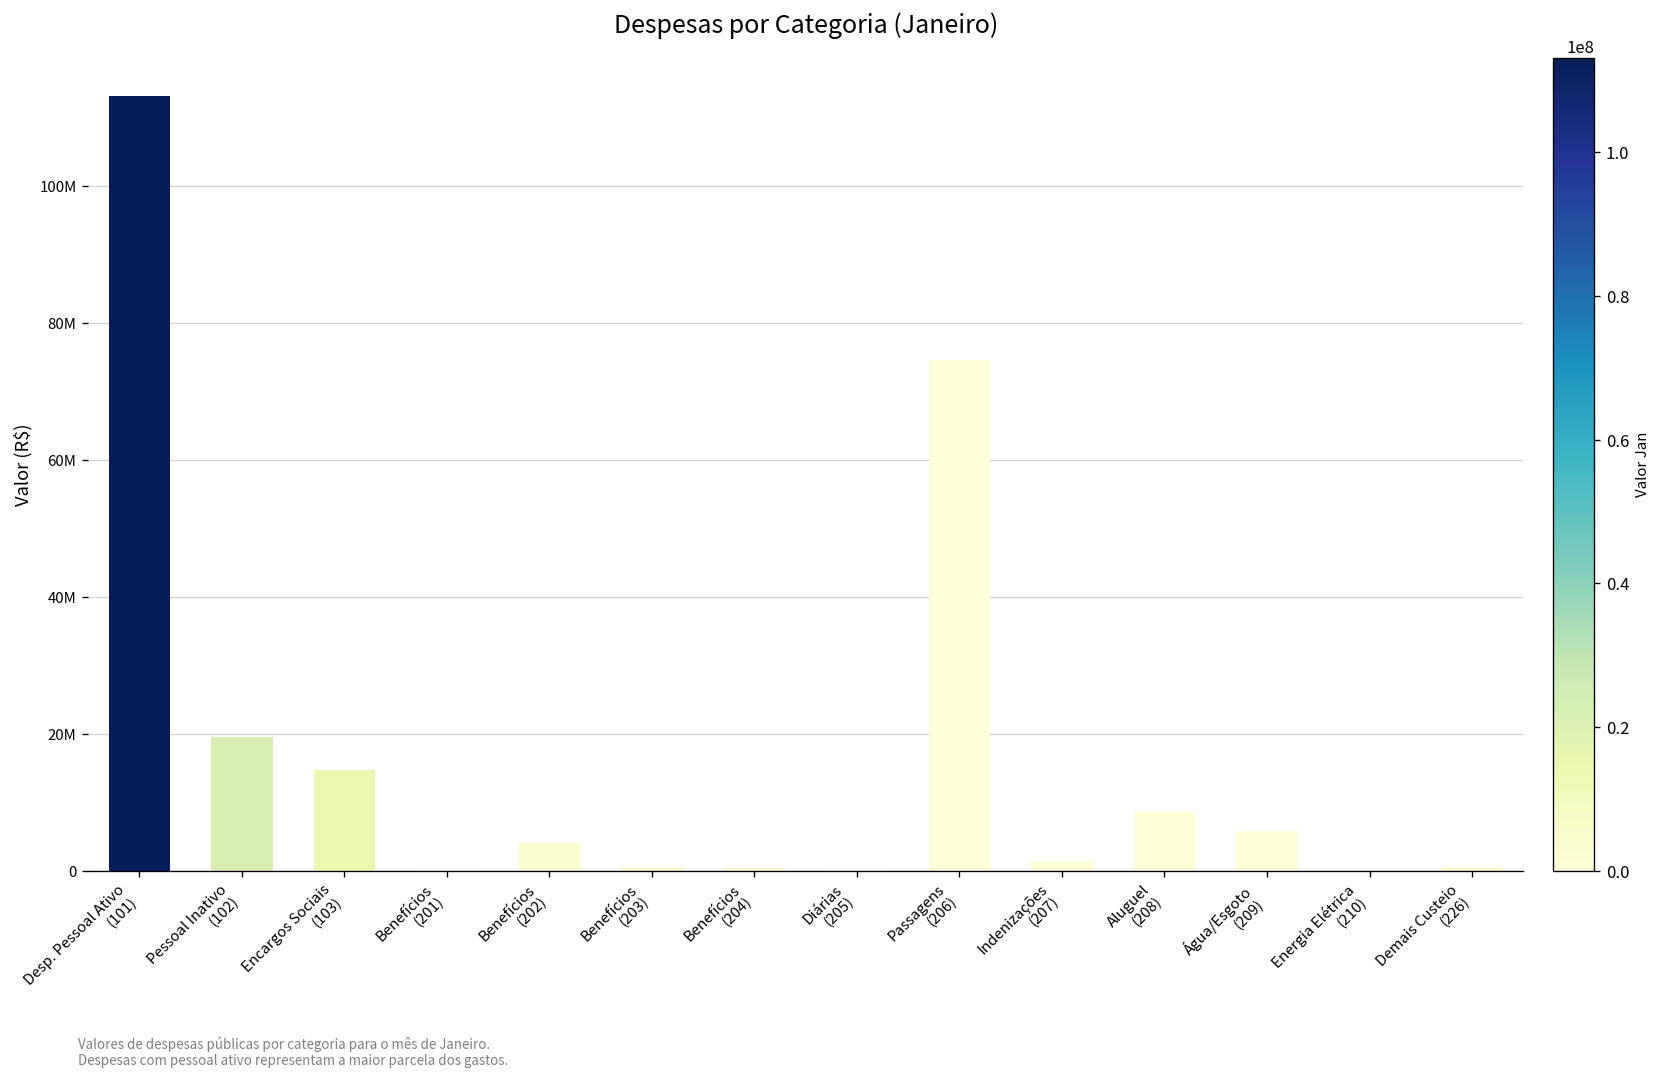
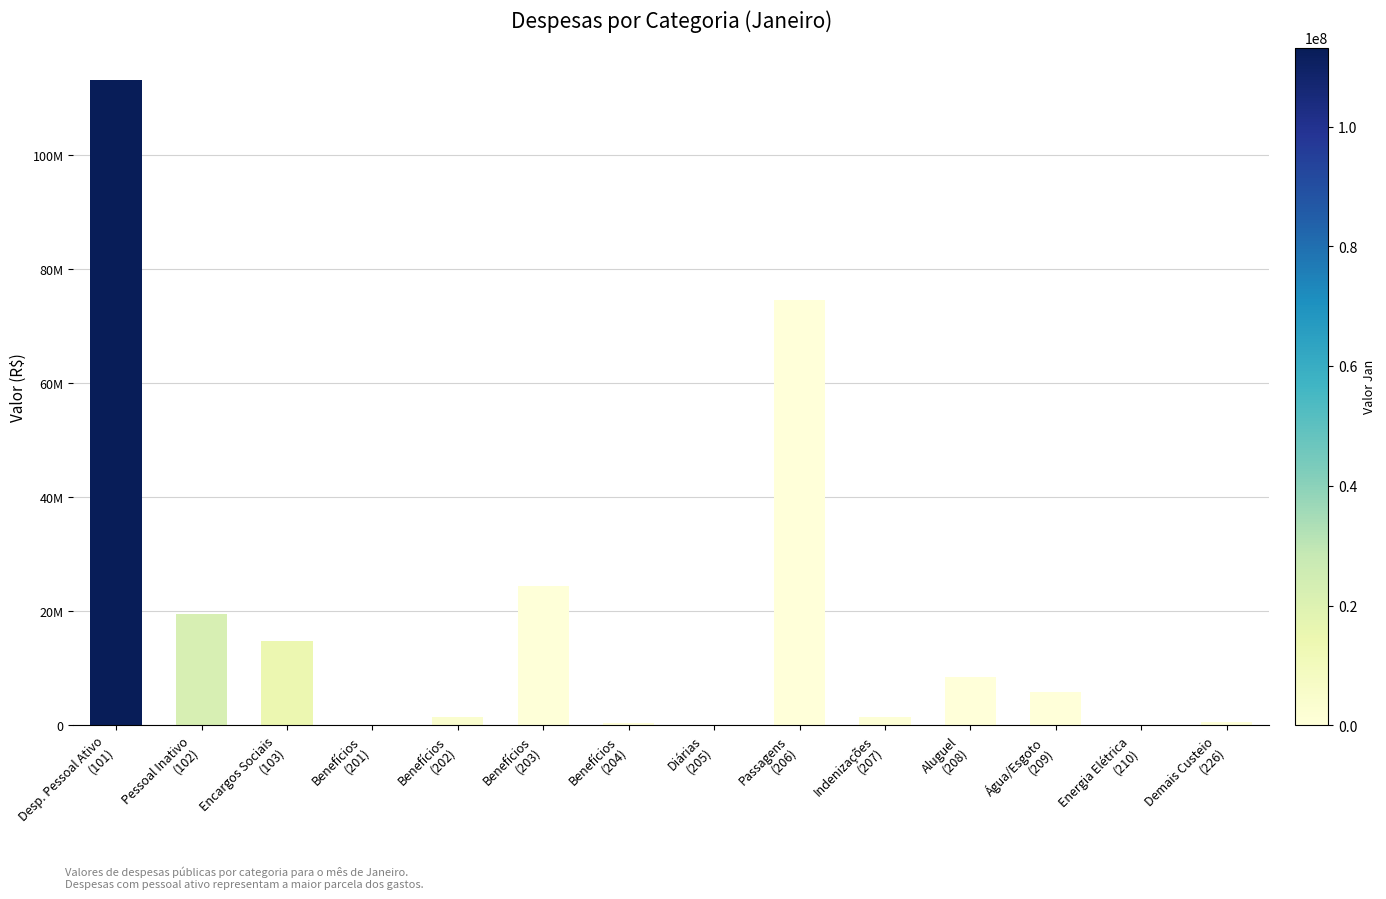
Benefícios (202): 4000000 -> 2000000
Benefícios (203): 1000000 -> 24000000
